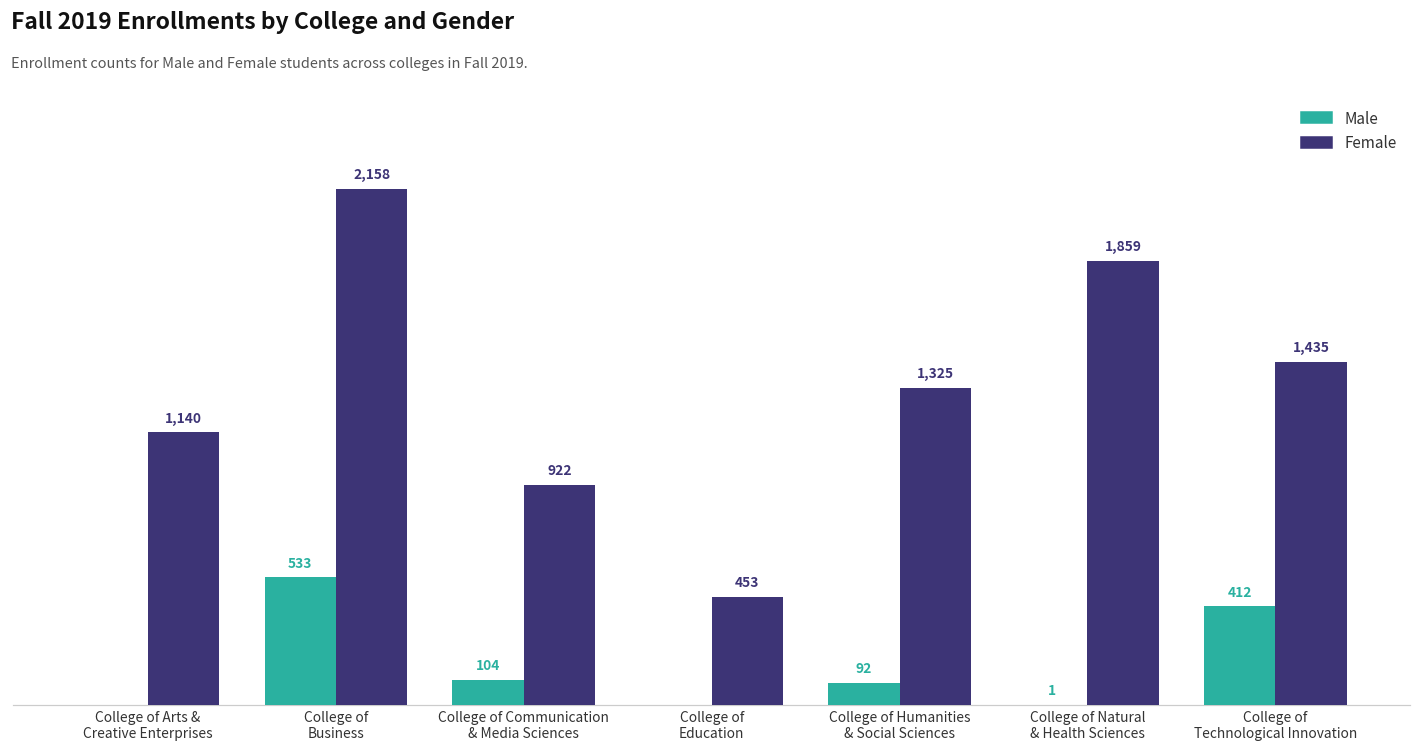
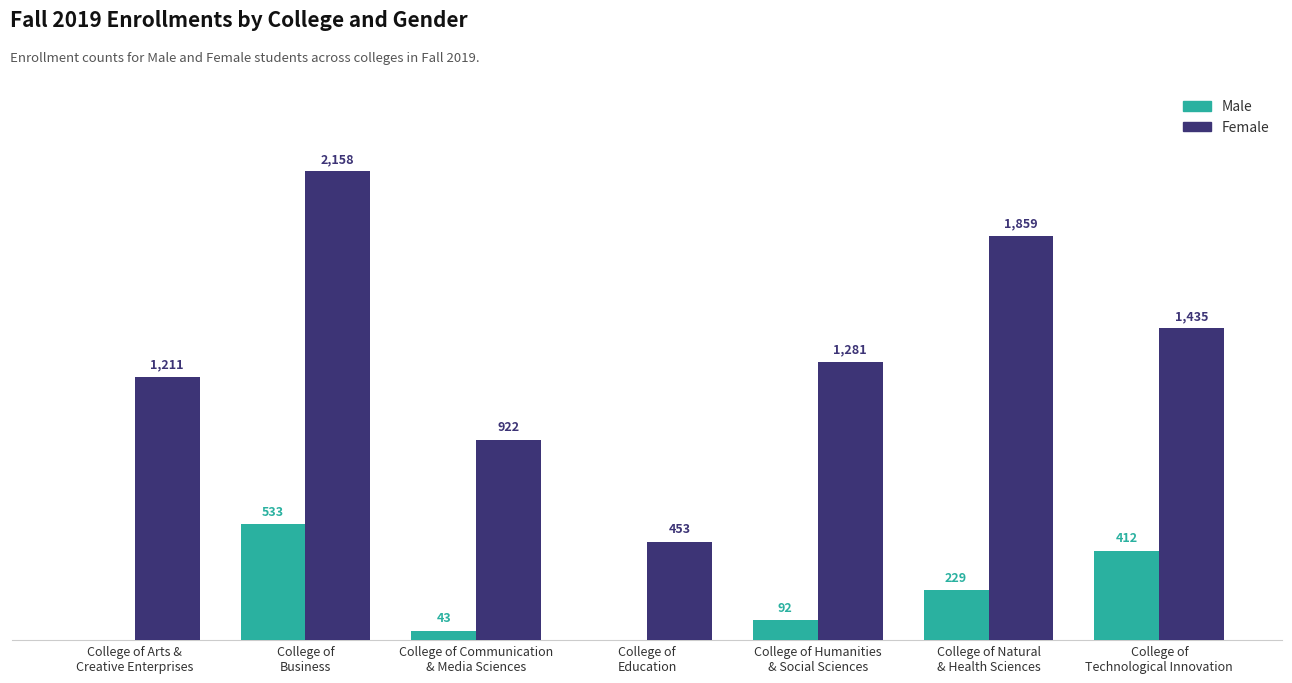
Female, College of Arts & Creative Enterprises: 1,140 -> 1,211
Male, College of Communication & Media Sciences: 104 -> 43
Female, College of Humanities & Social Sciences: 1,325 -> 1,281
Male, College of Natural & Health Sciences: 1 -> 229
